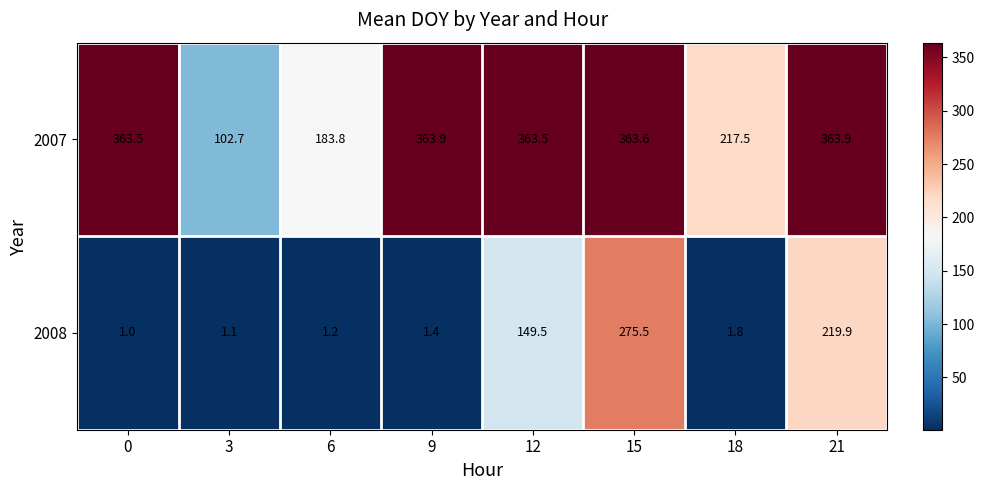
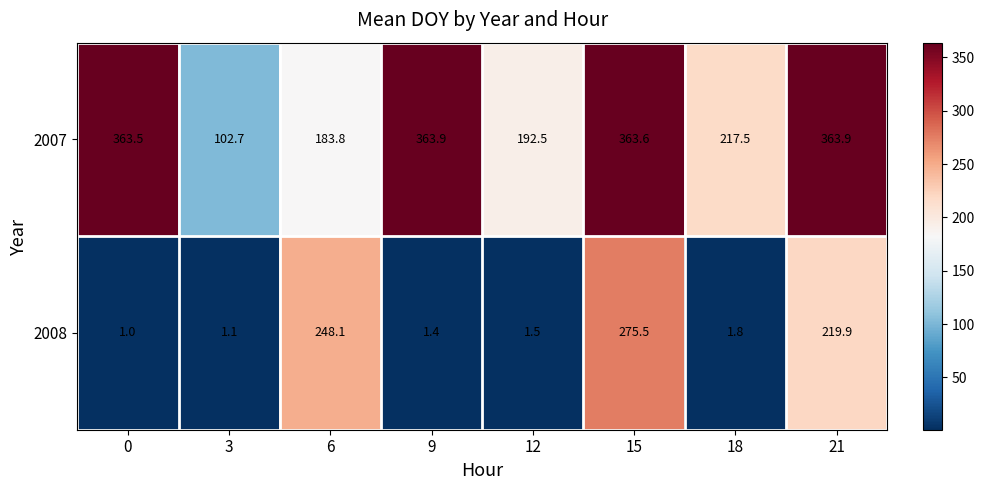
2007, 12: 363.5 -> 192.5
2008, 6: 1.2 -> 248.1
2008, 12: 149.5 -> 1.5
